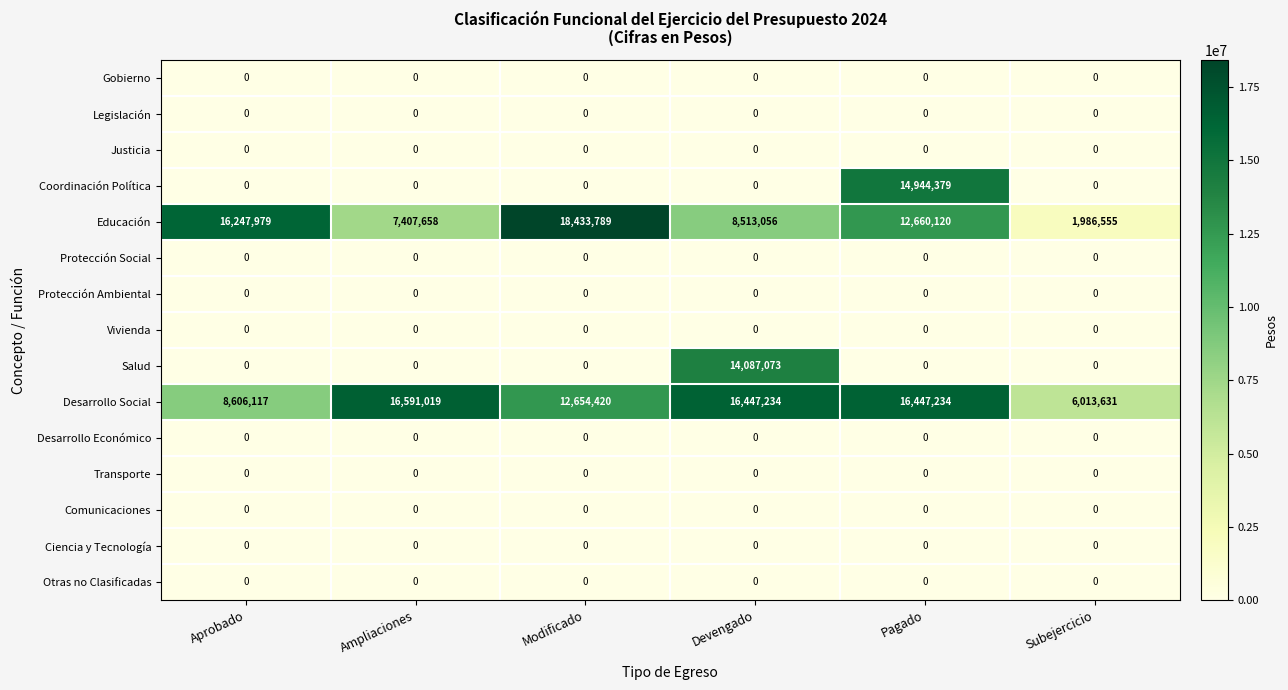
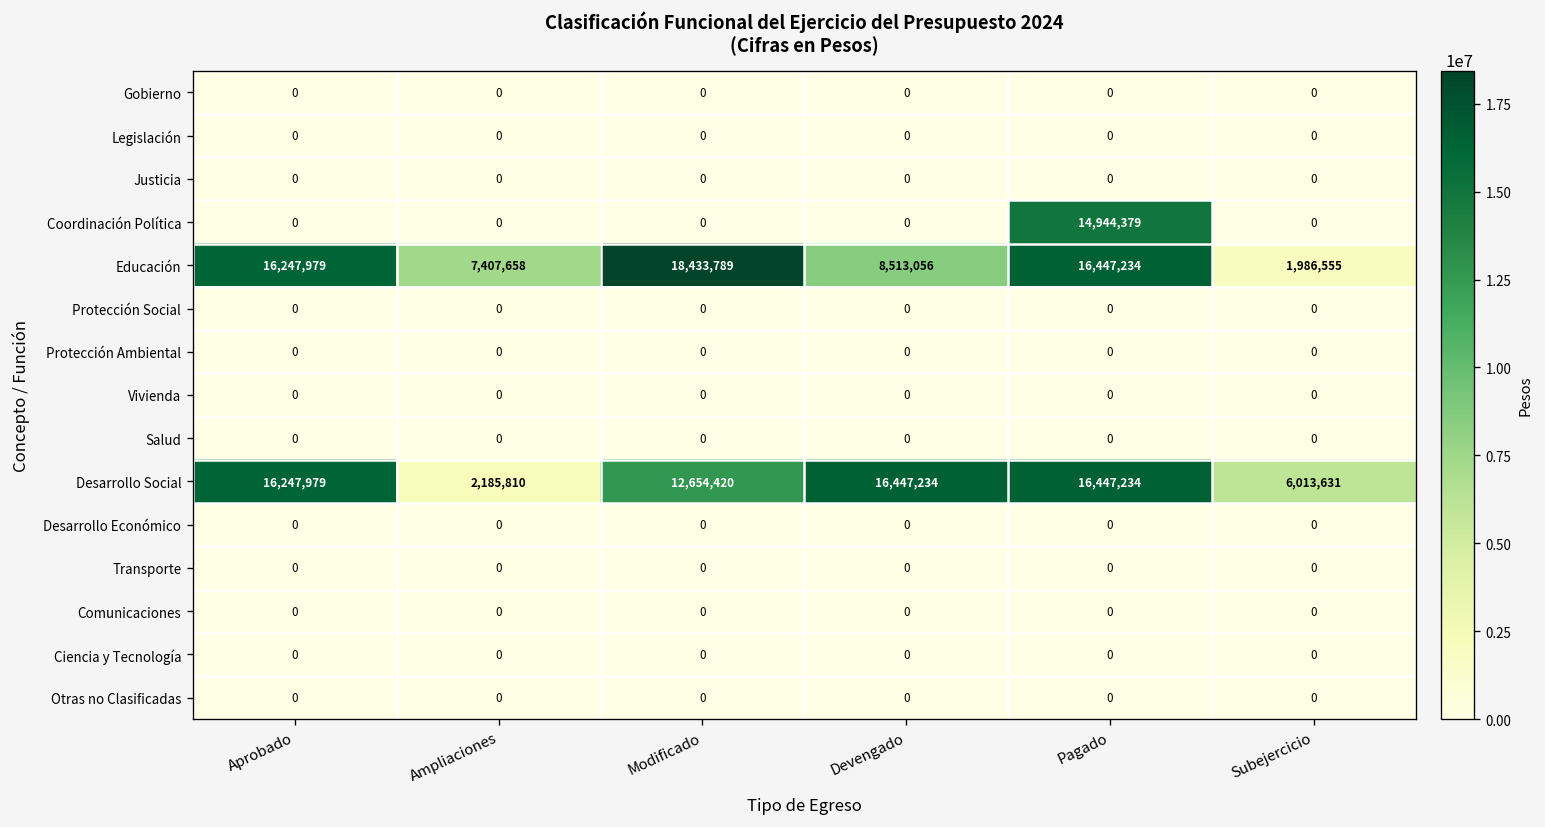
Educación, Pagado: 12,660,120 -> 16,447,234
Salud, Devengado: 14,087,073 -> 0
Desarrollo Social, Aprobado: 8,606,117 -> 16,247,979
Desarrollo Social, Ampliaciones: 16,591,019 -> 2,185,810
